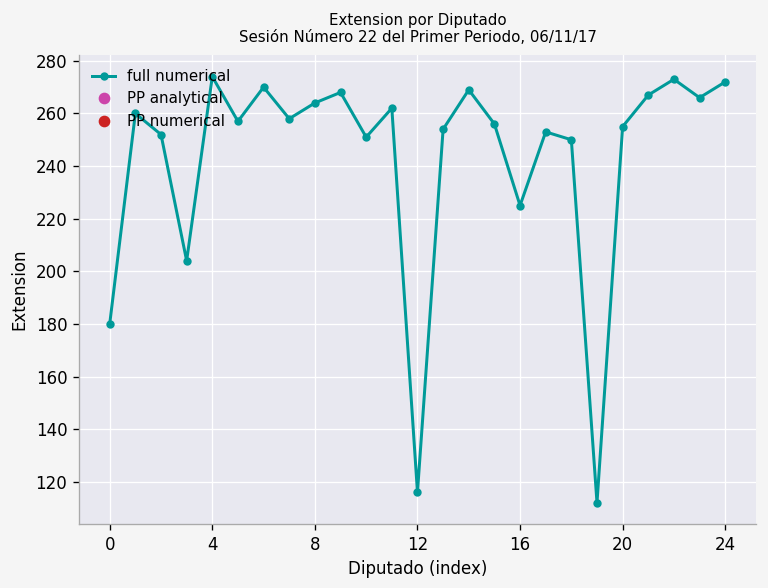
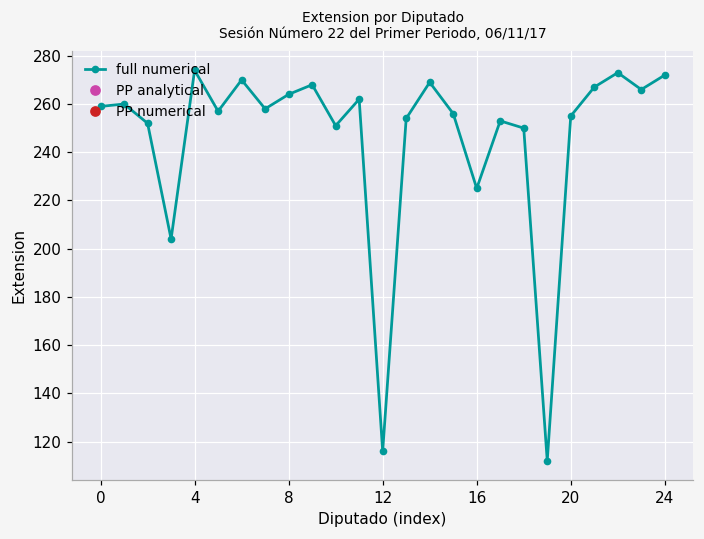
0: 180 -> 259
